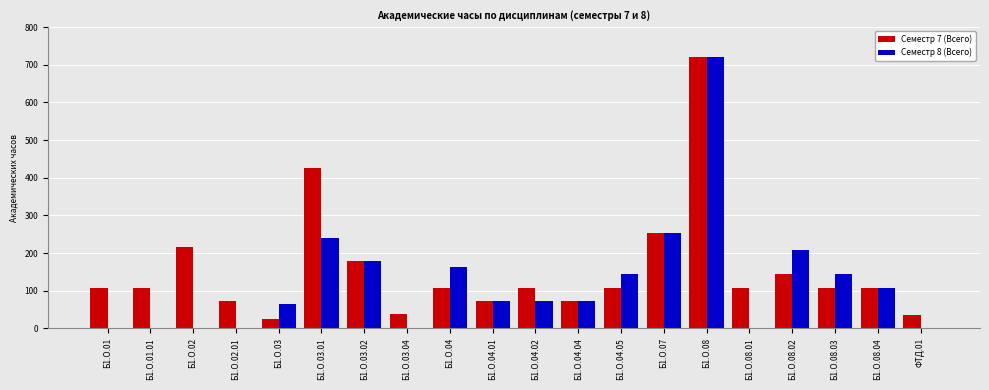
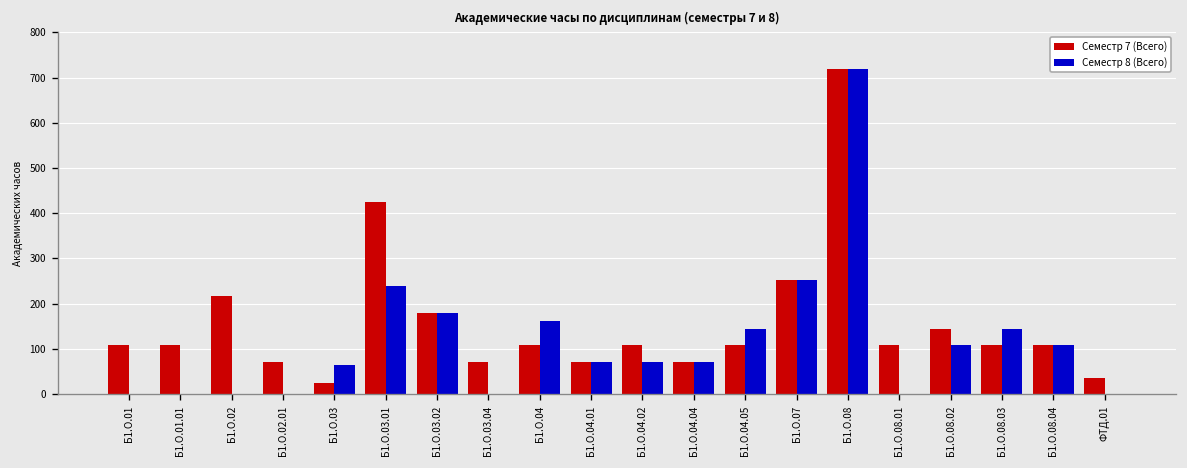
Семестр 7 (Всего), Б1.О.03.04: 40 -> 70
Семестр 8 (Всего), Б1.О.08.02: 210 -> 110
